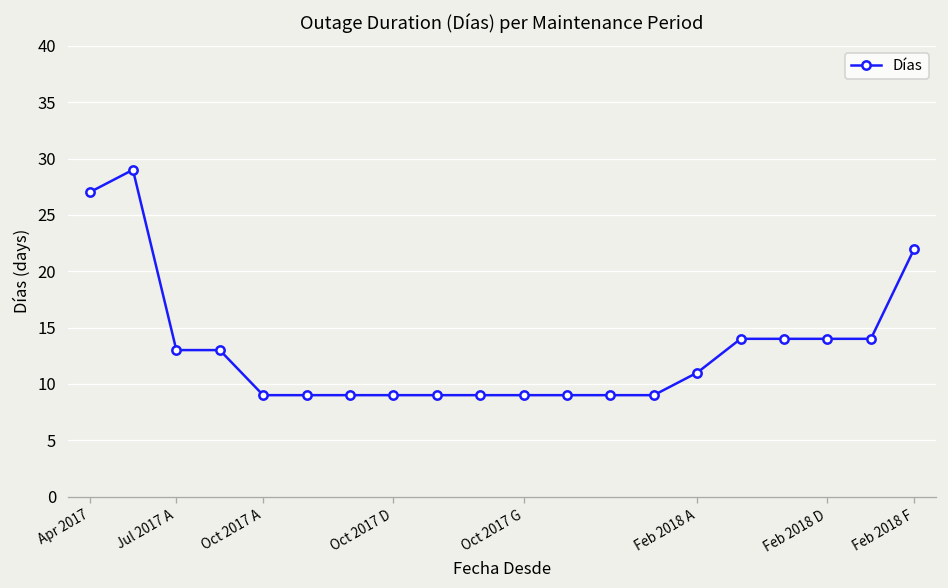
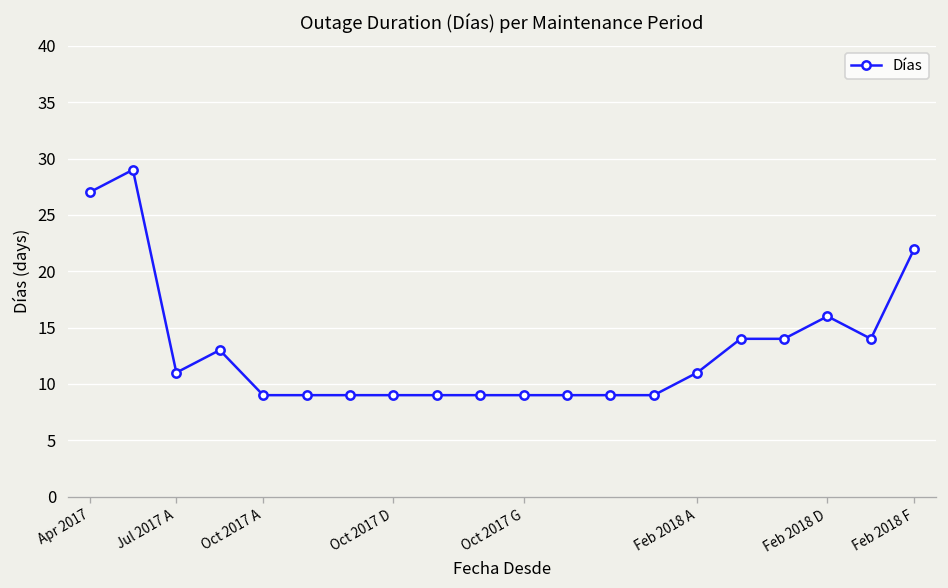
Jul 2017 A: 13 -> 11
Feb 2018 D: 14 -> 16
